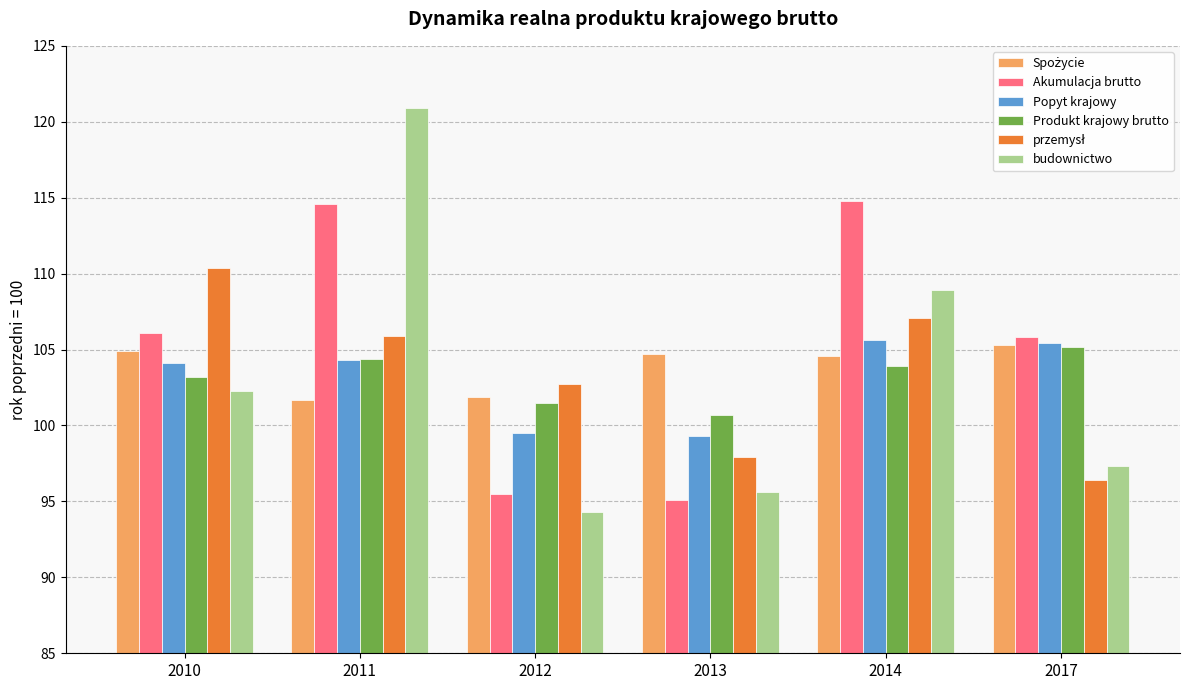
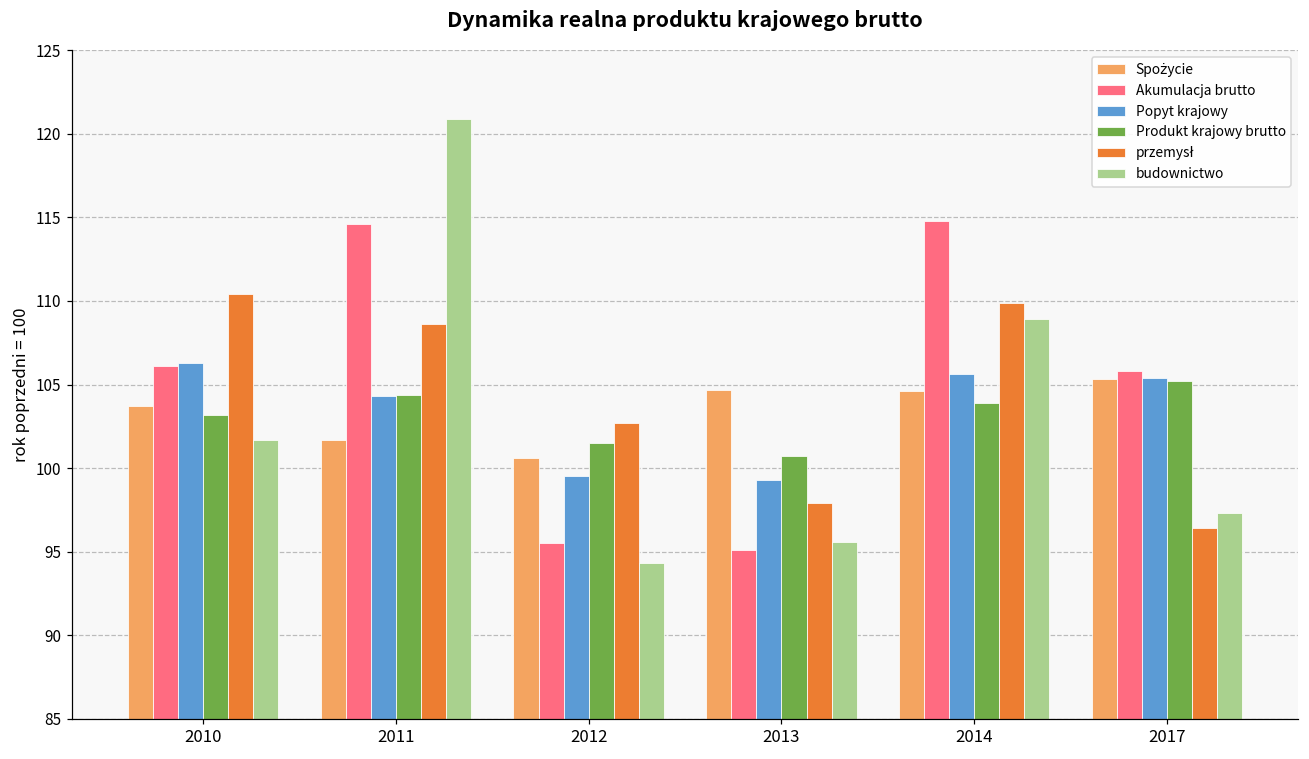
Spożycie, 2010: 104.9 -> 103.7
Popyt krajowy, 2010: 104.1 -> 106.3
budownictwo, 2010: 102.3 -> 101.7
przemysł, 2011: 105.9 -> 108.6
Spożycie, 2012: 101.9 -> 100.6
przemysł, 2014: 107.1 -> 109.9
